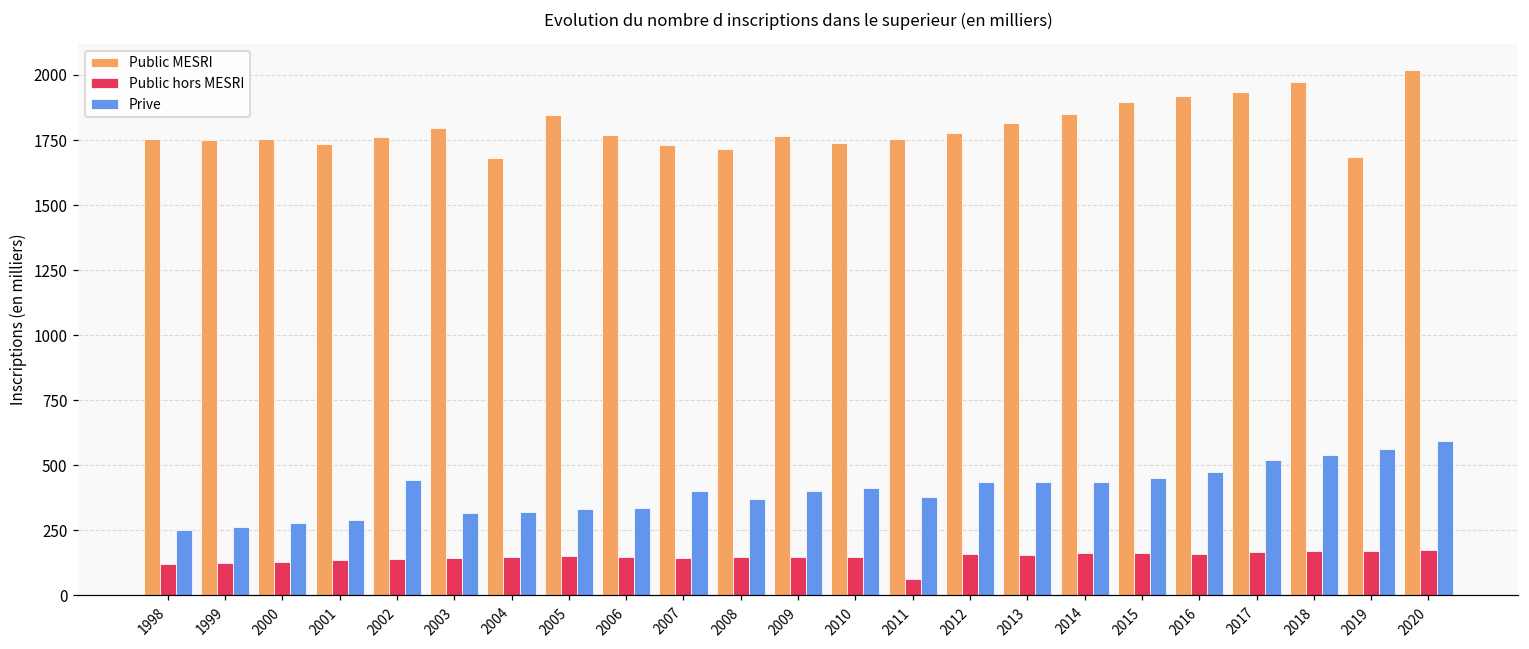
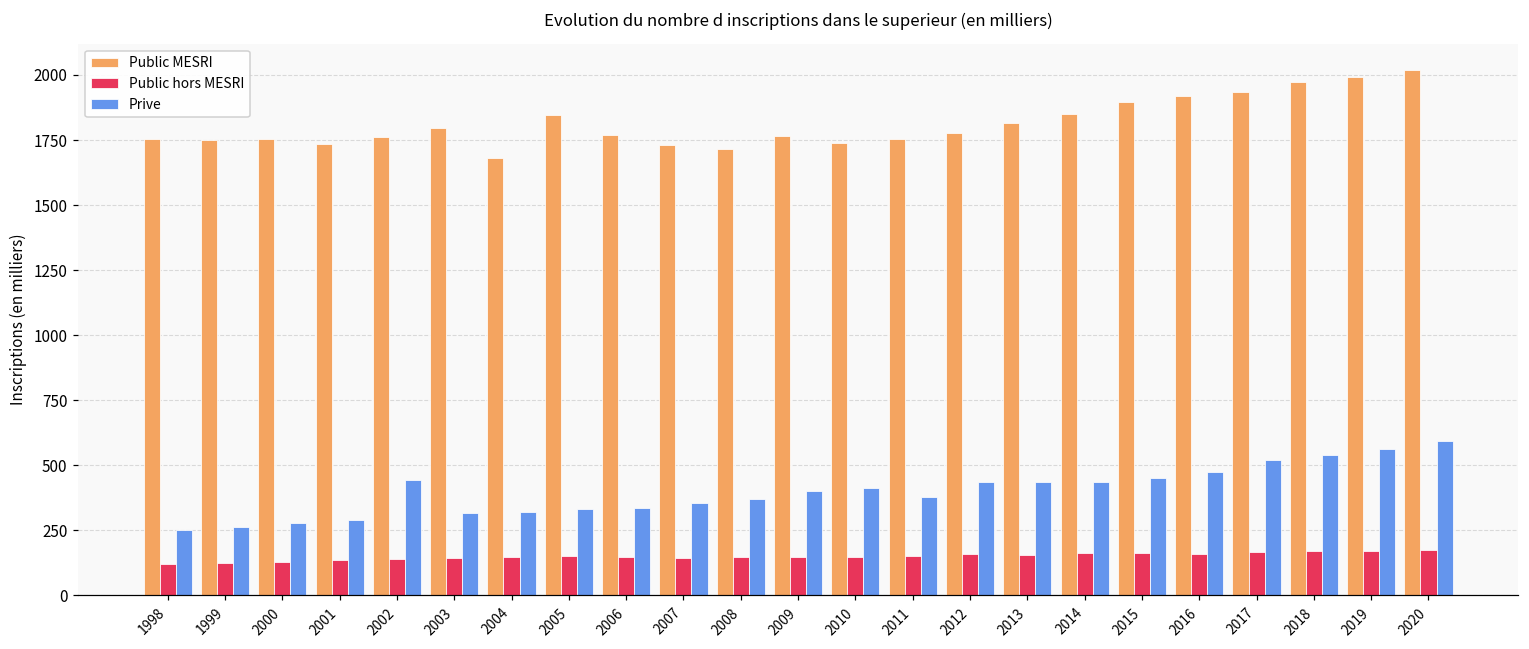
Prive, 2007: 400 -> 350
Public hors MESRI, 2011: 60 -> 150
Public MESRI, 2019: 1680 -> 1990
